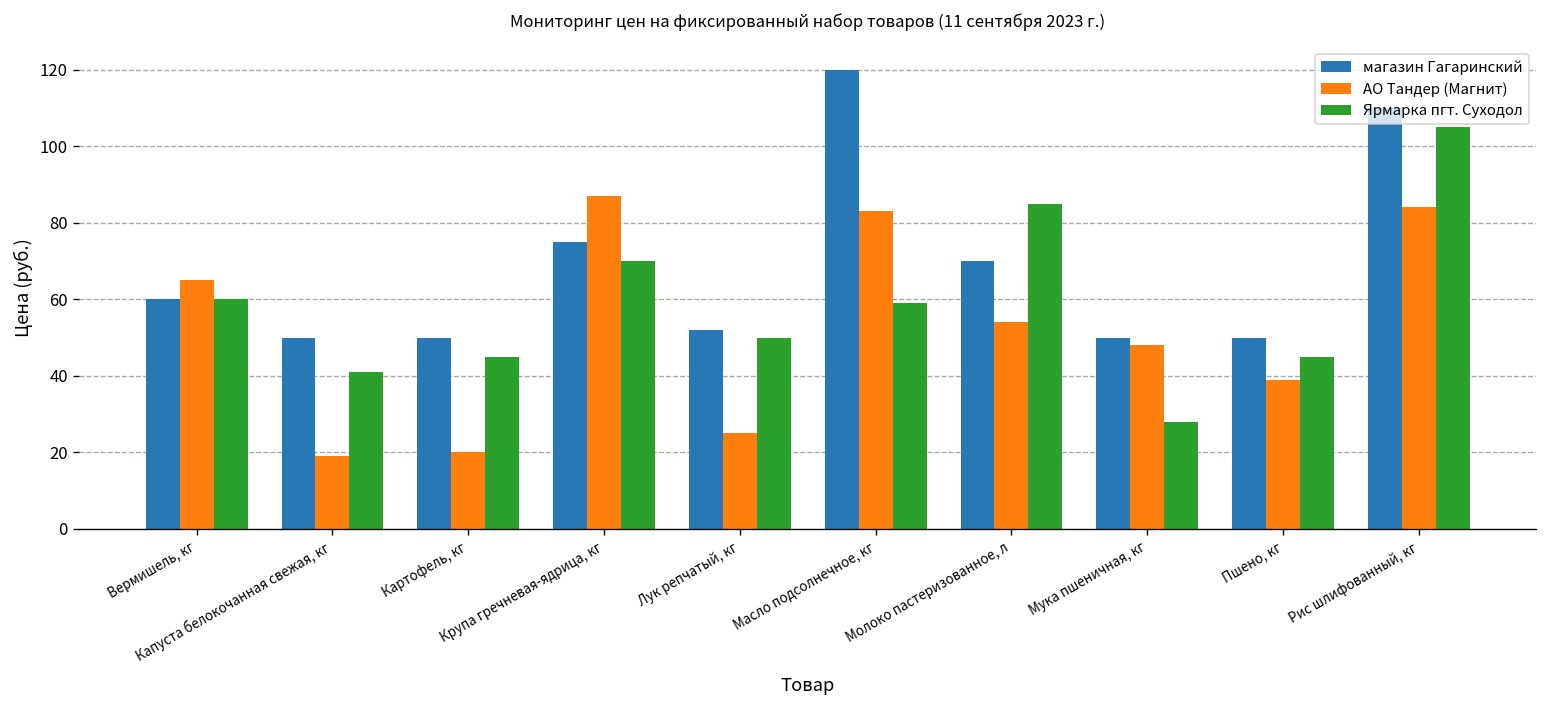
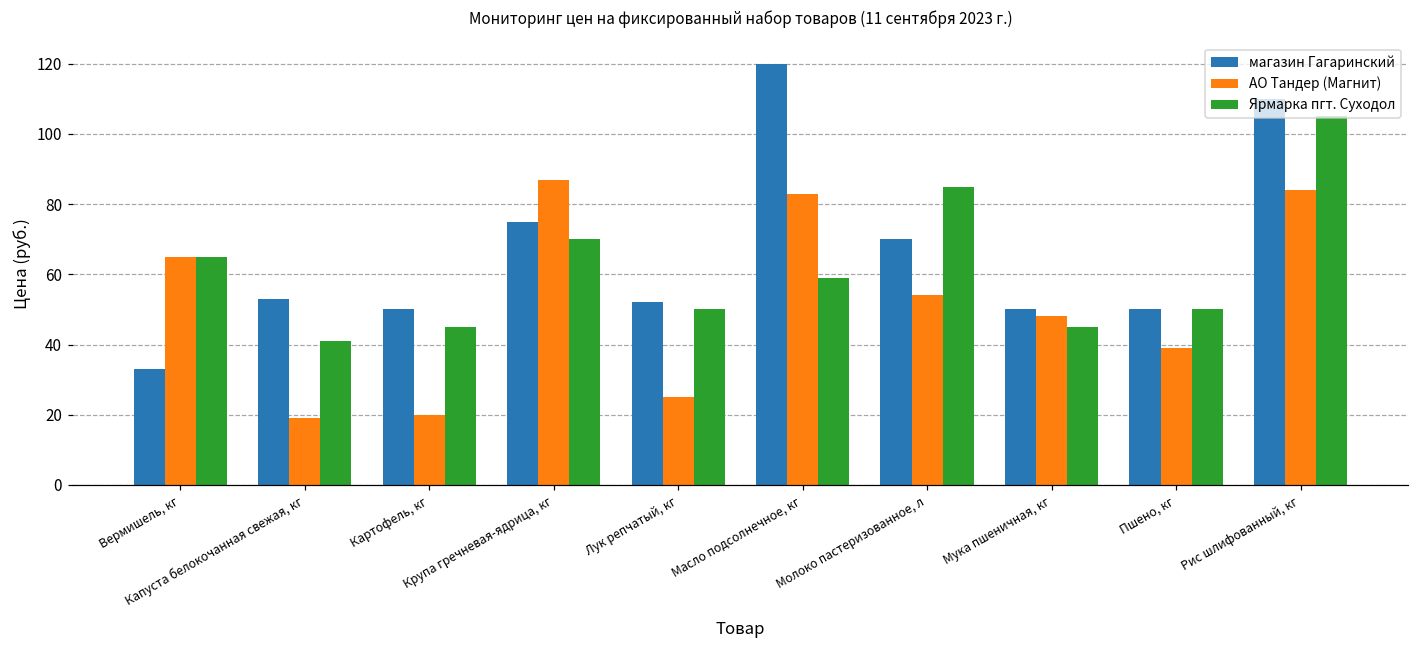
магазин Гагаринский, Вермишель, кг: 60 -> 33
Ярмарка пгт. Суходол, Вермишель, кг: 60 -> 65
магазин Гагаринский, Капуста белокочанная свежая, кг: 50 -> 53
Ярмарка пгт. Суходол, Мука пшеничная, кг: 28 -> 45
Ярмарка пгт. Суходол, Пшено, кг: 45 -> 50
